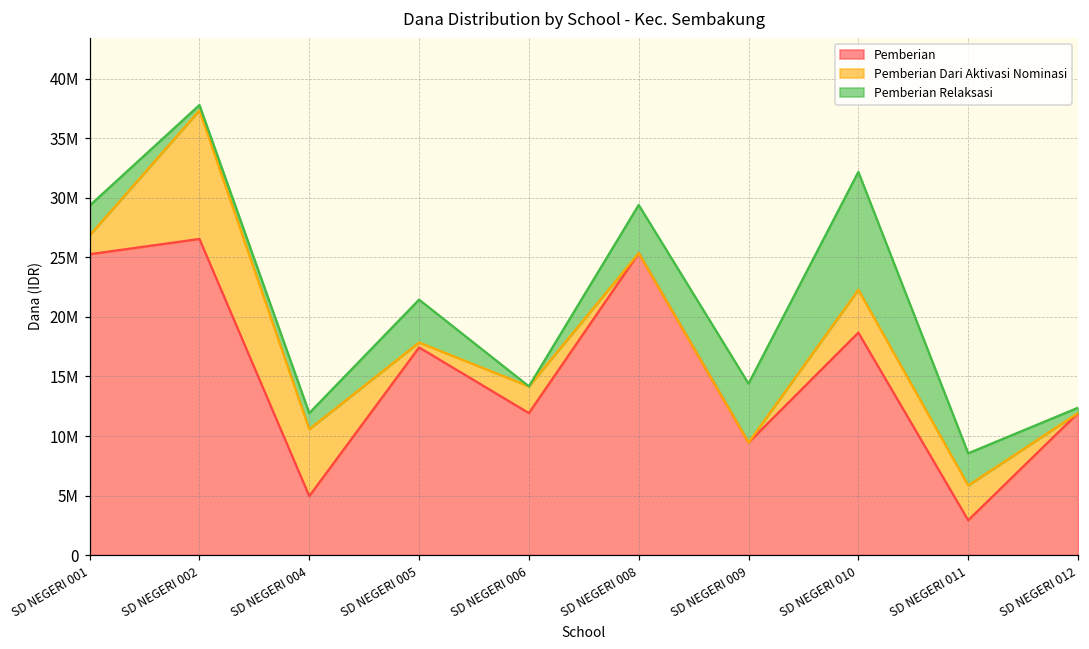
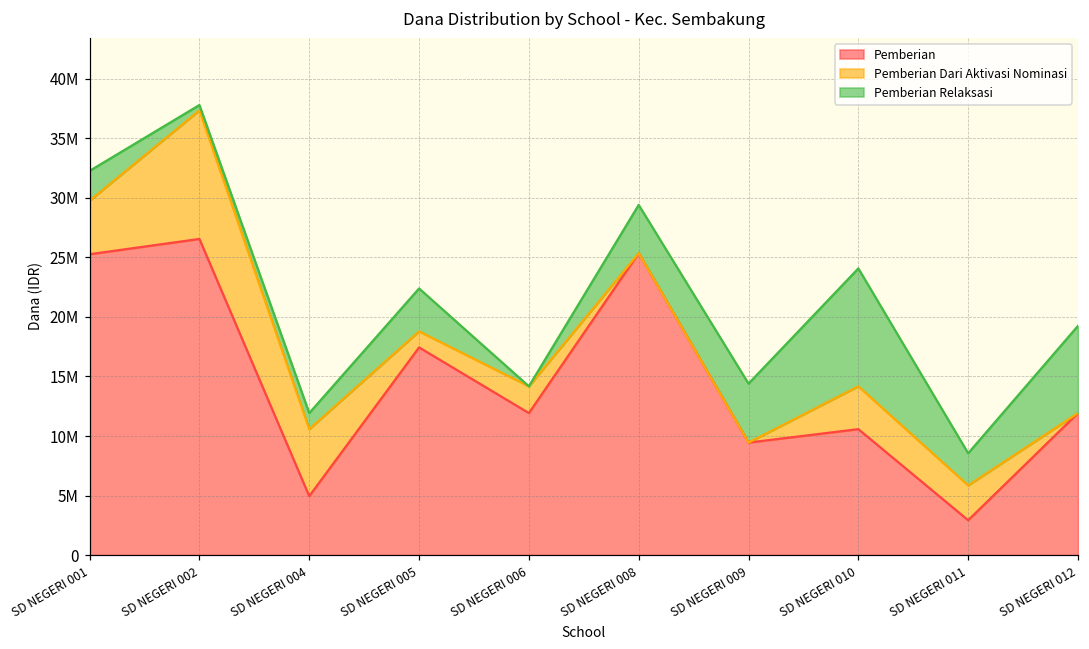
Pemberian Dari Aktivasi Nominasi, SD NEGERI 001: 1600000 -> 4500000
Pemberian Dari Aktivasi Nominasi, SD NEGERI 005: 400000 -> 1400000
Pemberian, SD NEGERI 010: 18700000 -> 10600000
Pemberian Relaksasi, SD NEGERI 012: 500000 -> 7300000
